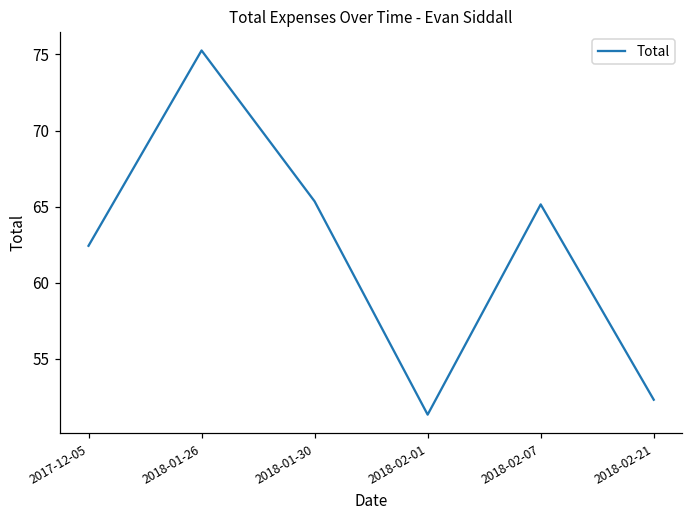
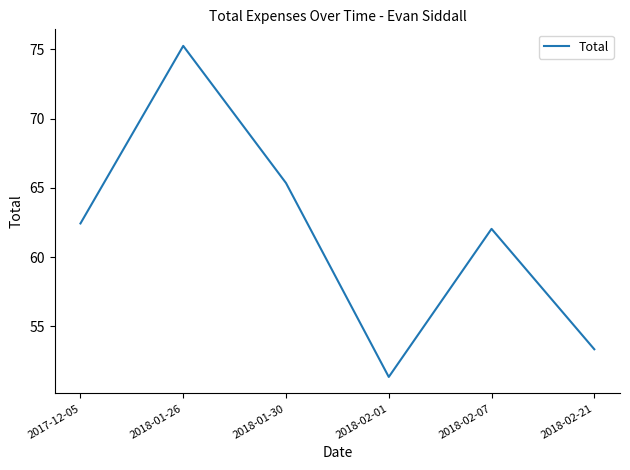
2018-02-07: 65.2 -> 62.0
2018-02-21: 52.3 -> 53.3
